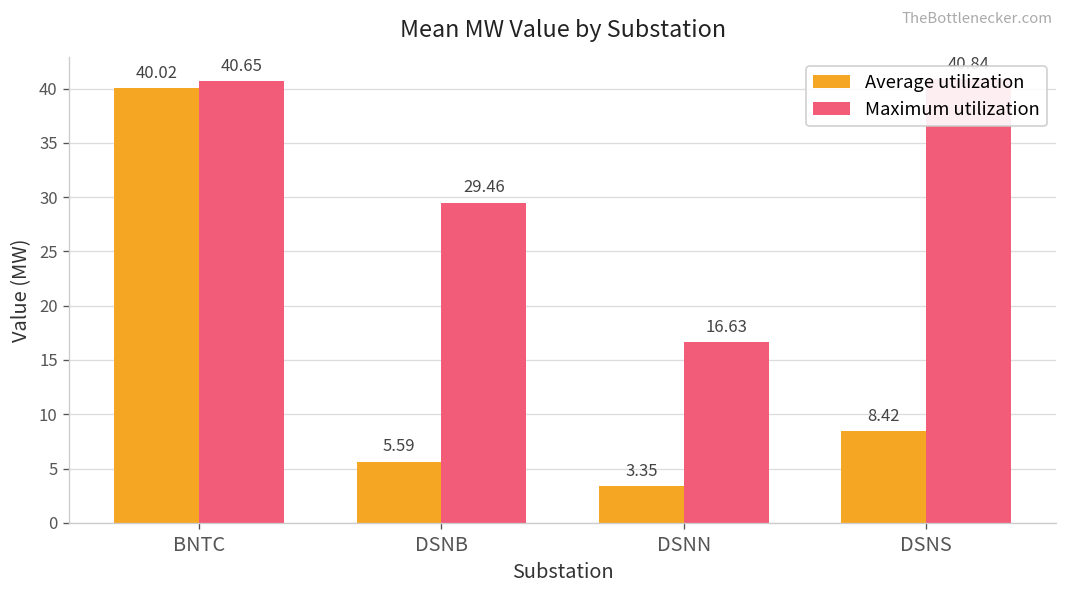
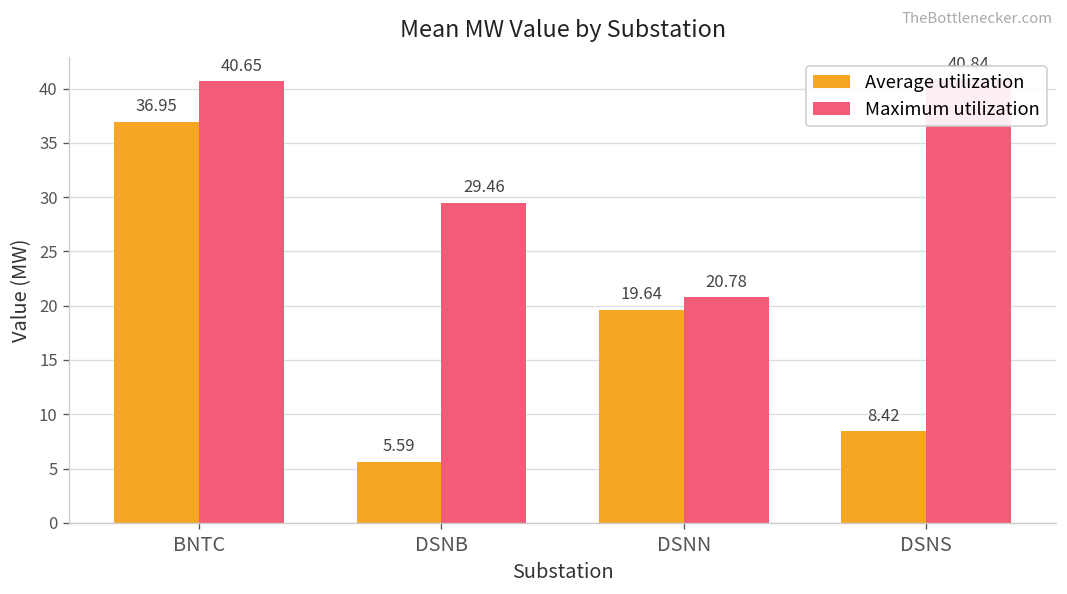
Average utilization, BNTC: 40.02 -> 36.95
Average utilization, DSNN: 3.35 -> 19.64
Maximum utilization, DSNN: 16.63 -> 20.78
